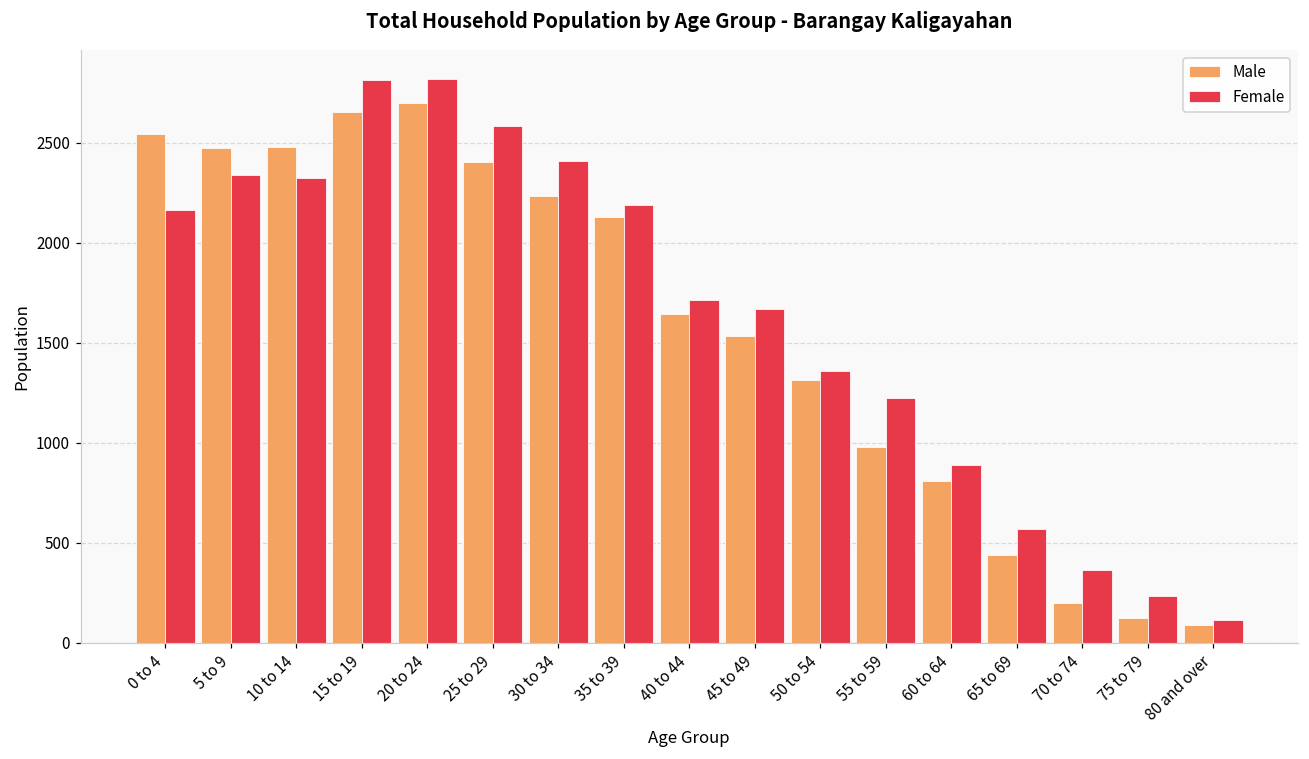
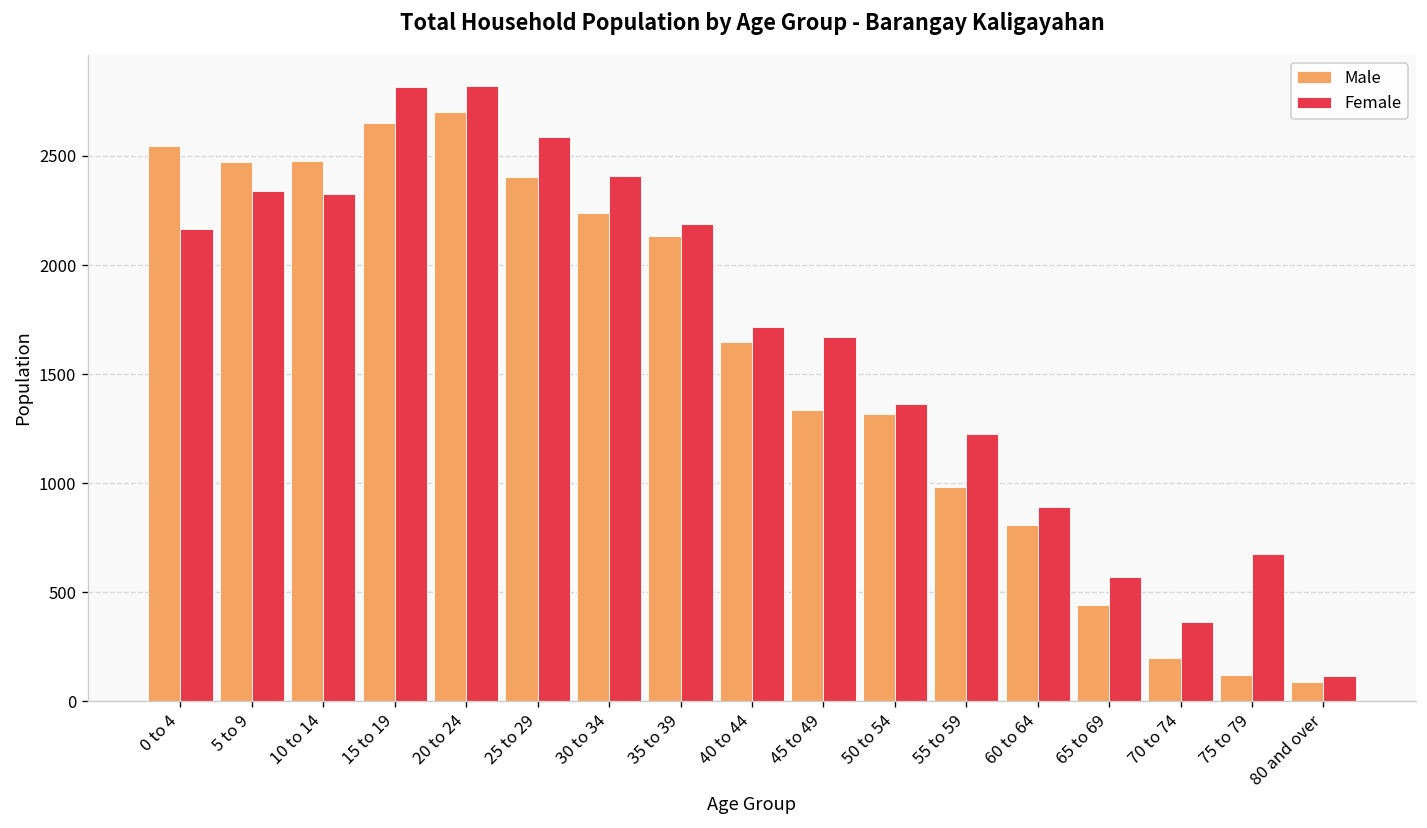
Male, 45 to 49: 1530 -> 1340
Female, 75 to 79: 230 -> 670
